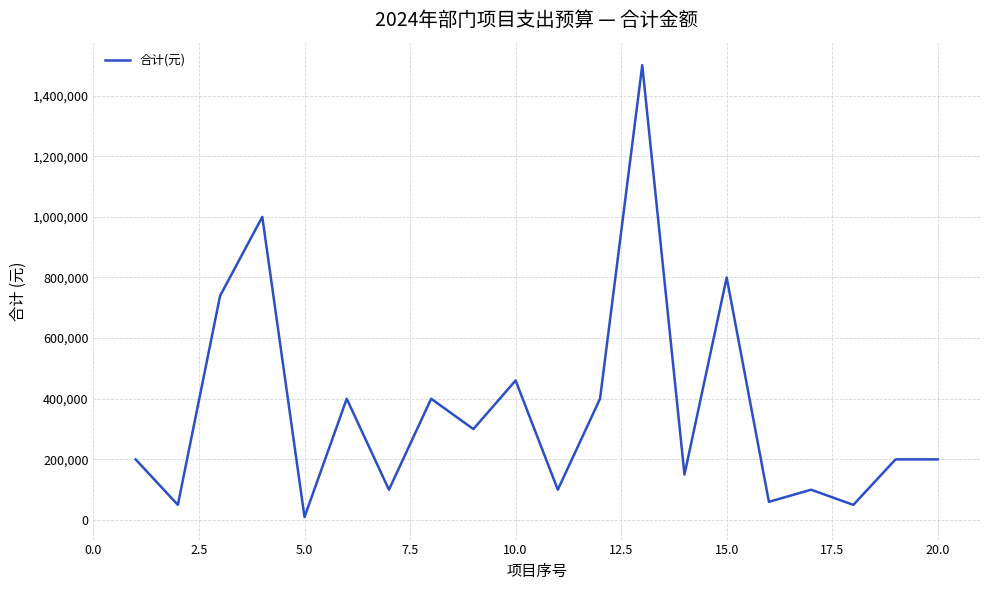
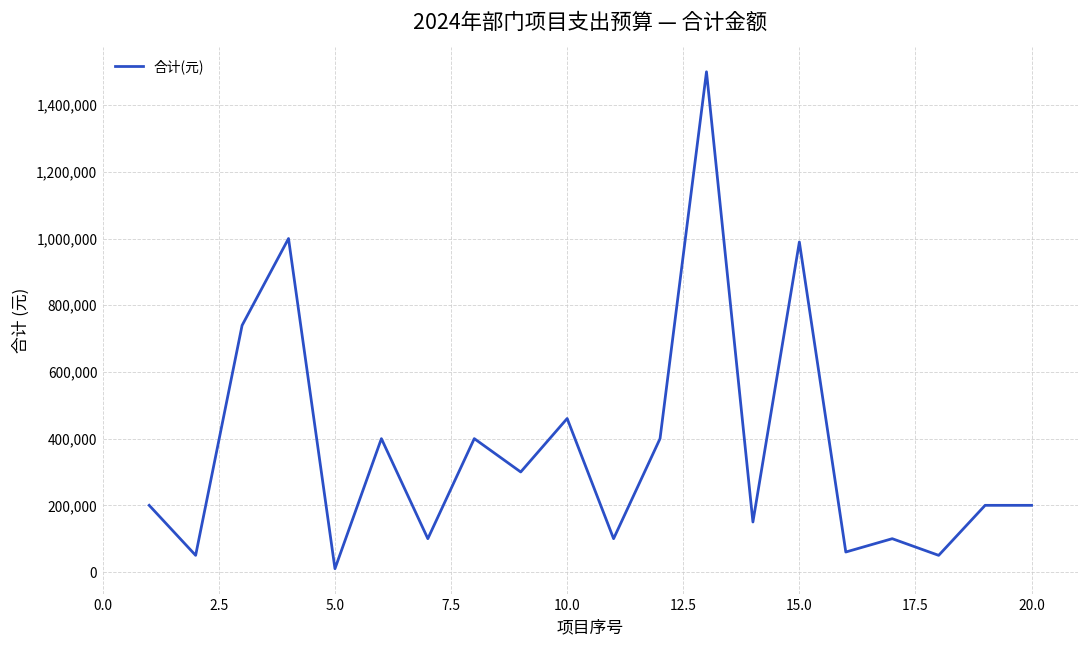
15.0: 800,000 -> 990,000
